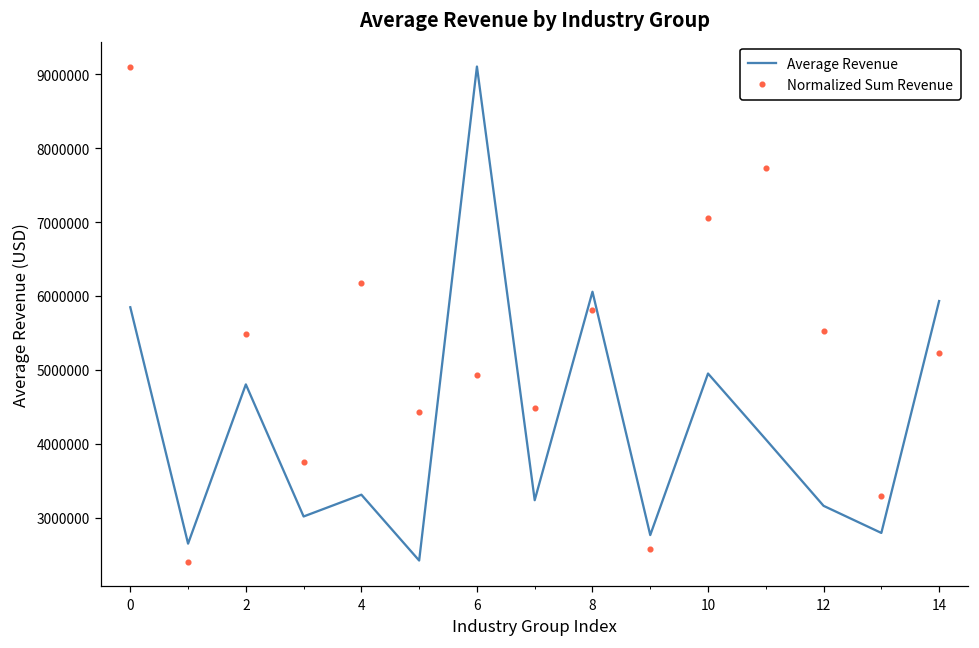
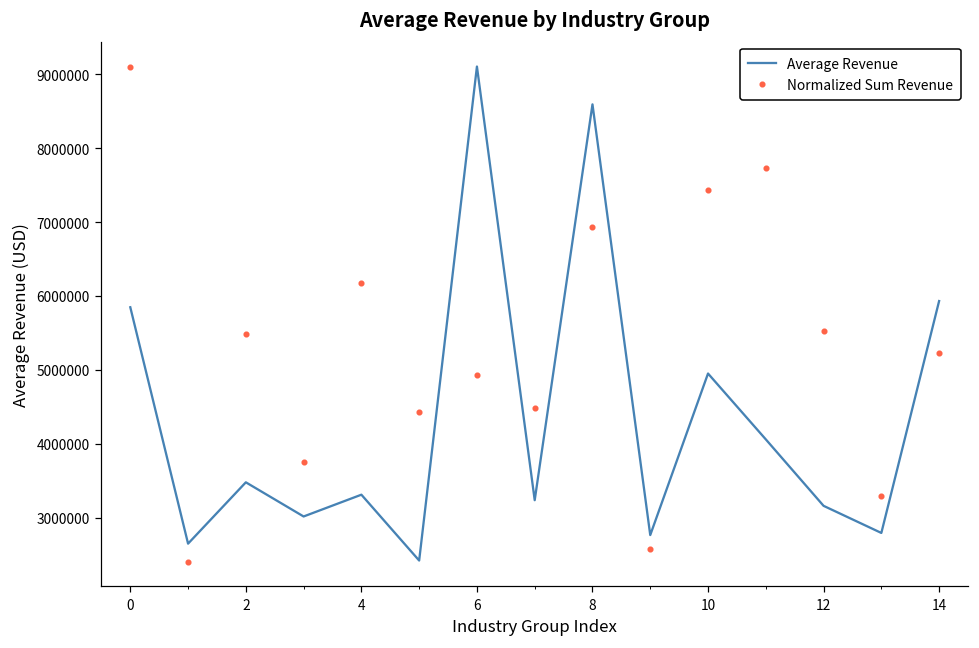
Average Revenue, 2: 4800000 -> 3500000
Average Revenue, 8: 6100000 -> 8600000
Normalized Sum Revenue, 8: 5800000 -> 6900000
Normalized Sum Revenue, 10: 7100000 -> 7400000
